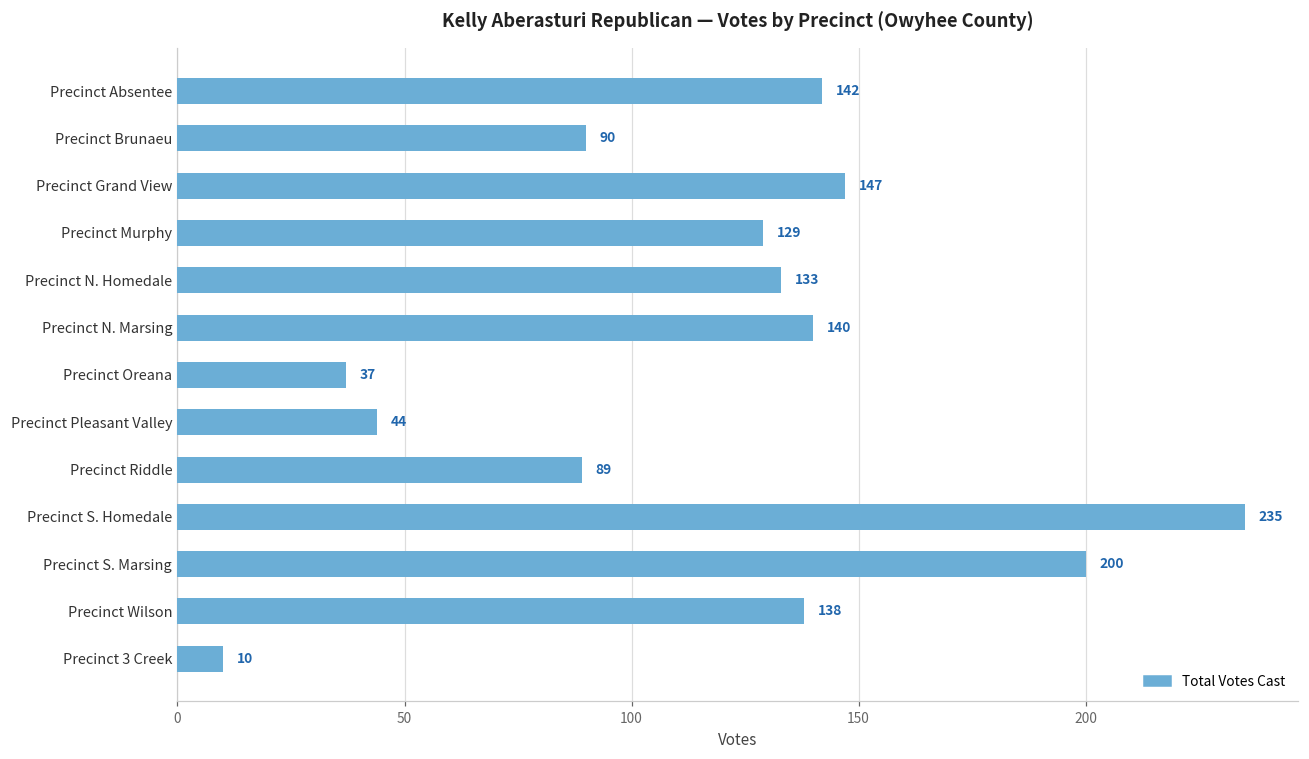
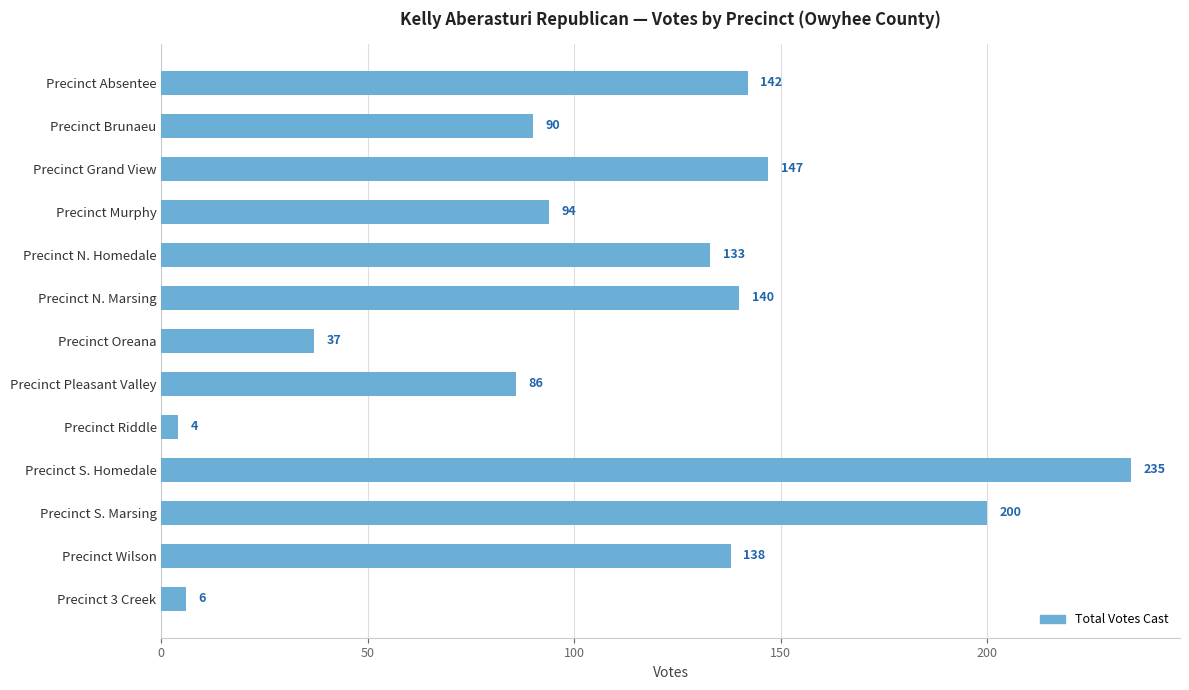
Precinct Murphy: 129 -> 94
Precinct Pleasant Valley: 44 -> 86
Precinct Riddle: 89 -> 4
Precinct 3 Creek: 10 -> 6
